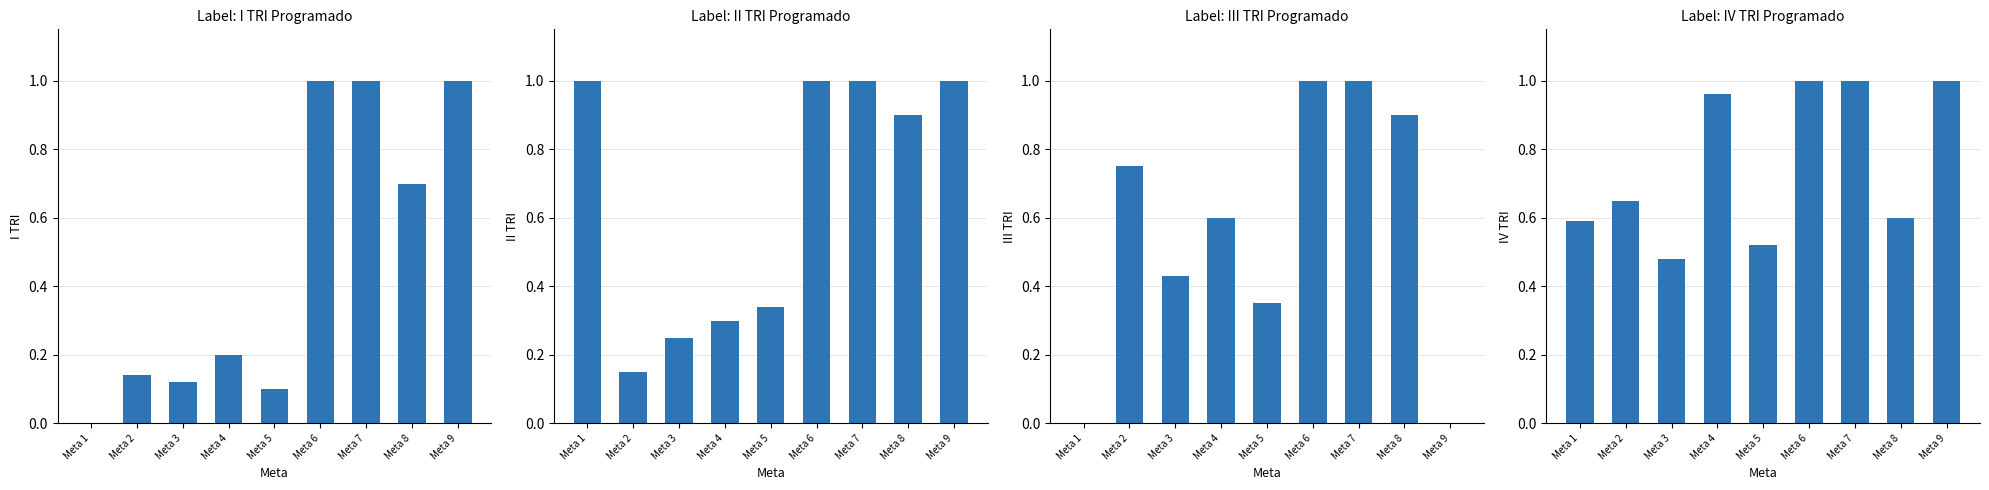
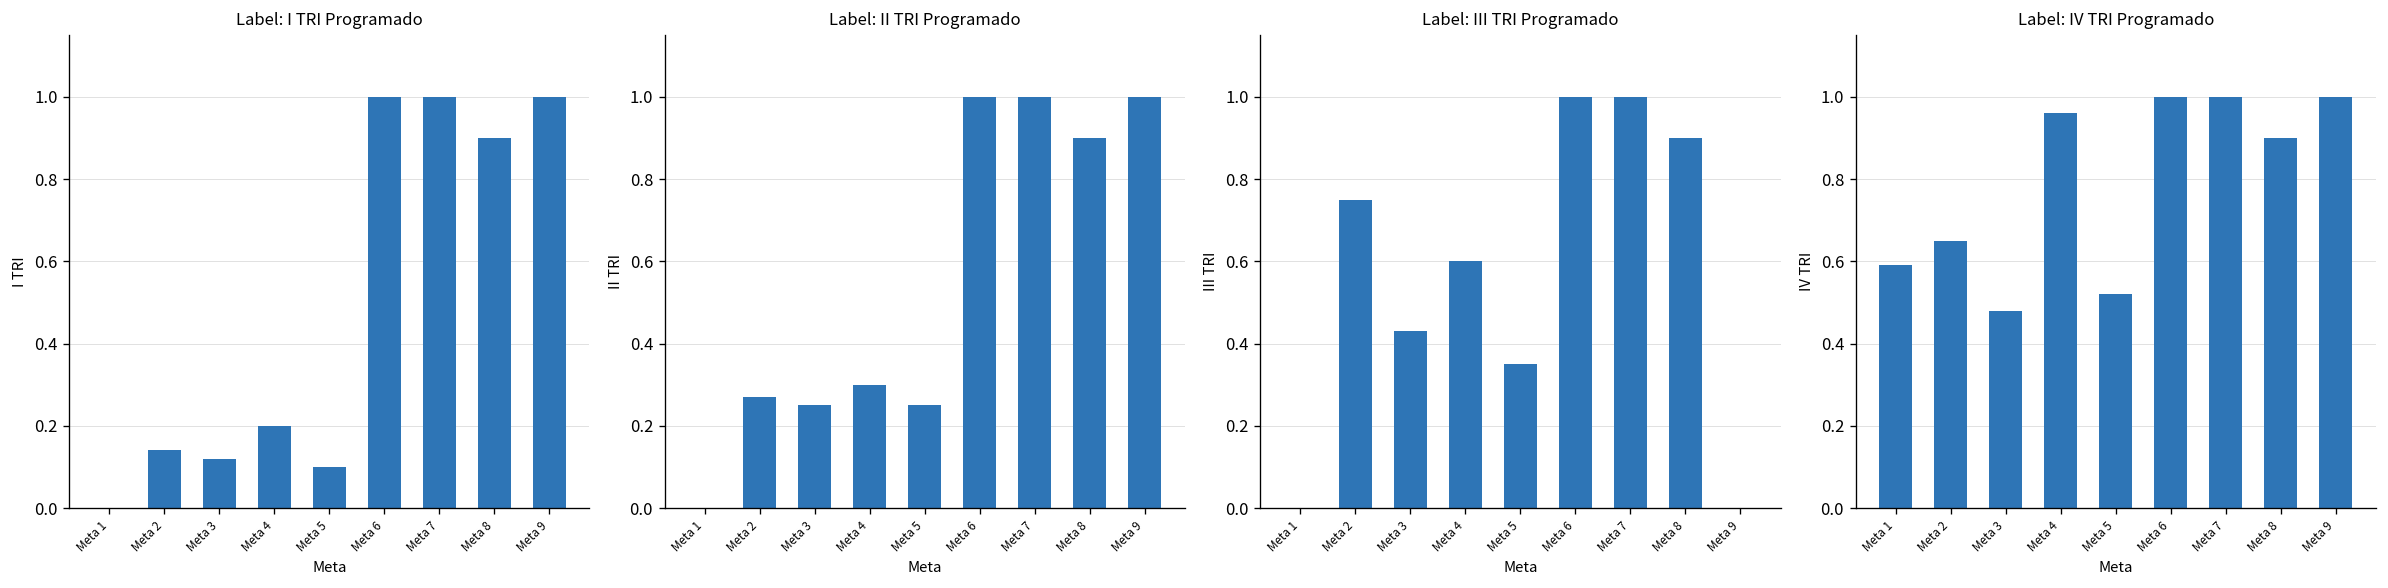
Label: I TRI Programado, Meta 8: 0.7 -> 0.9
Label: II TRI Programado, Meta 1: 1 -> 0
Label: II TRI Programado, Meta 2: 0.15 -> 0.27
Label: II TRI Programado, Meta 5: 0.34 -> 0.25
Label: IV TRI Programado, Meta 8: 0.6 -> 0.9
